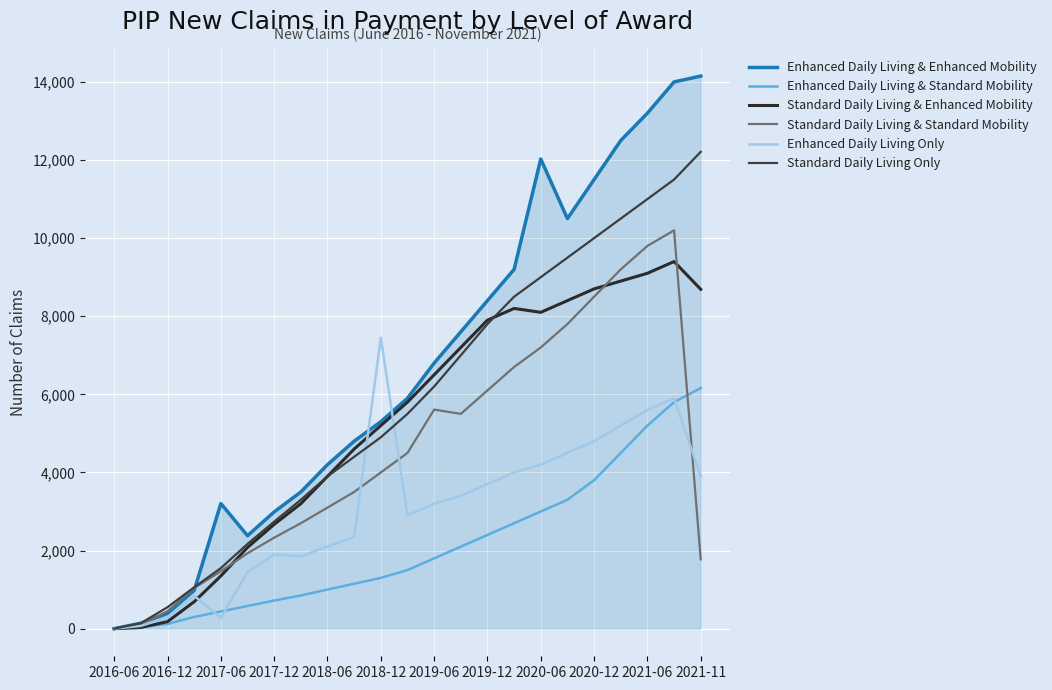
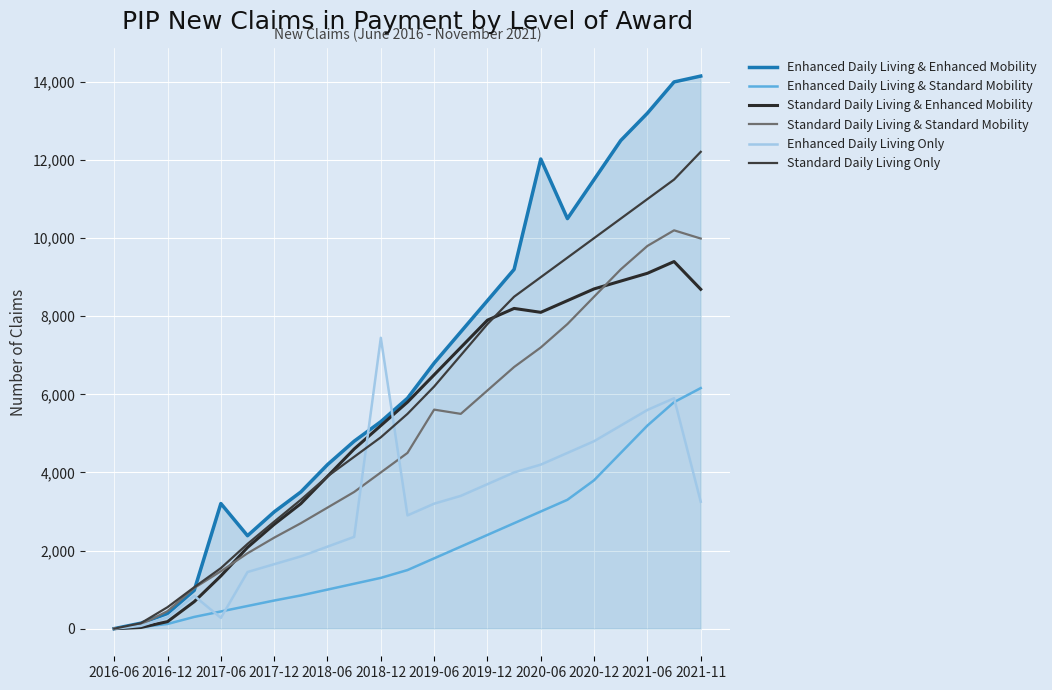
Enhanced Daily Living Only, 2017-12: 1,900 -> 1,700
Standard Daily Living & Standard Mobility, 2021-11: 1,800 -> 10,000
Enhanced Daily Living Only, 2021-11: 3,900 -> 3,300
